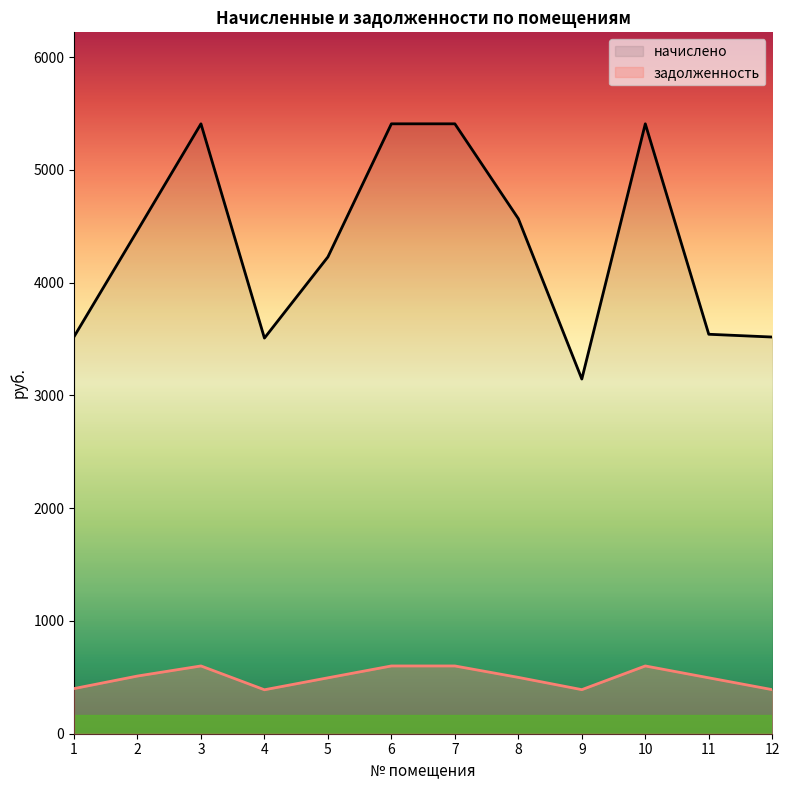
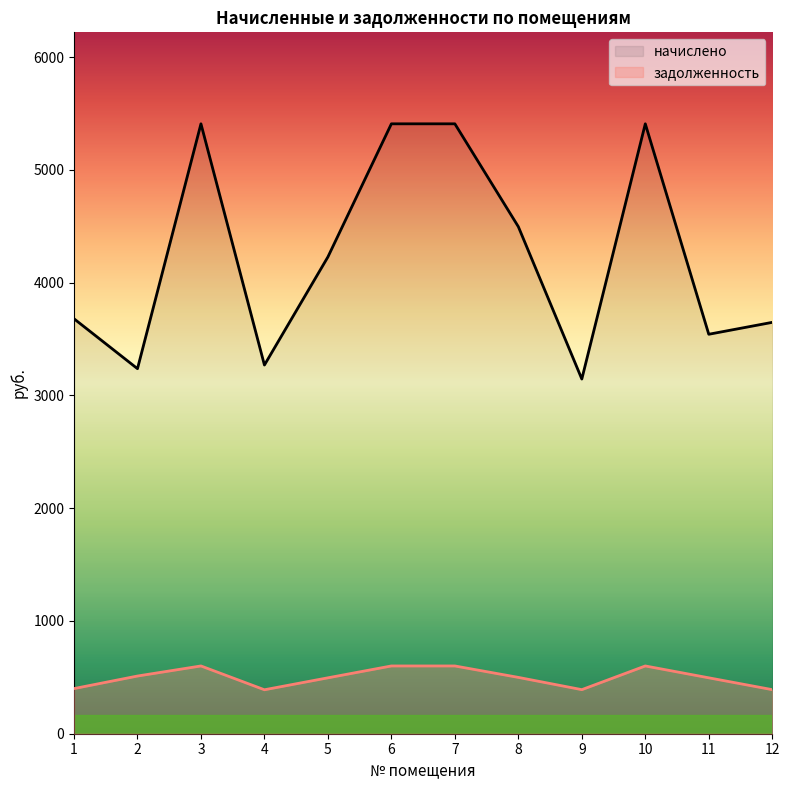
начислено, 1: 3520 -> 3680
начислено, 2: 4460 -> 3240
начислено, 4: 3510 -> 3270
начислено, 8: 4570 -> 4500
начислено, 12: 3520 -> 3650
